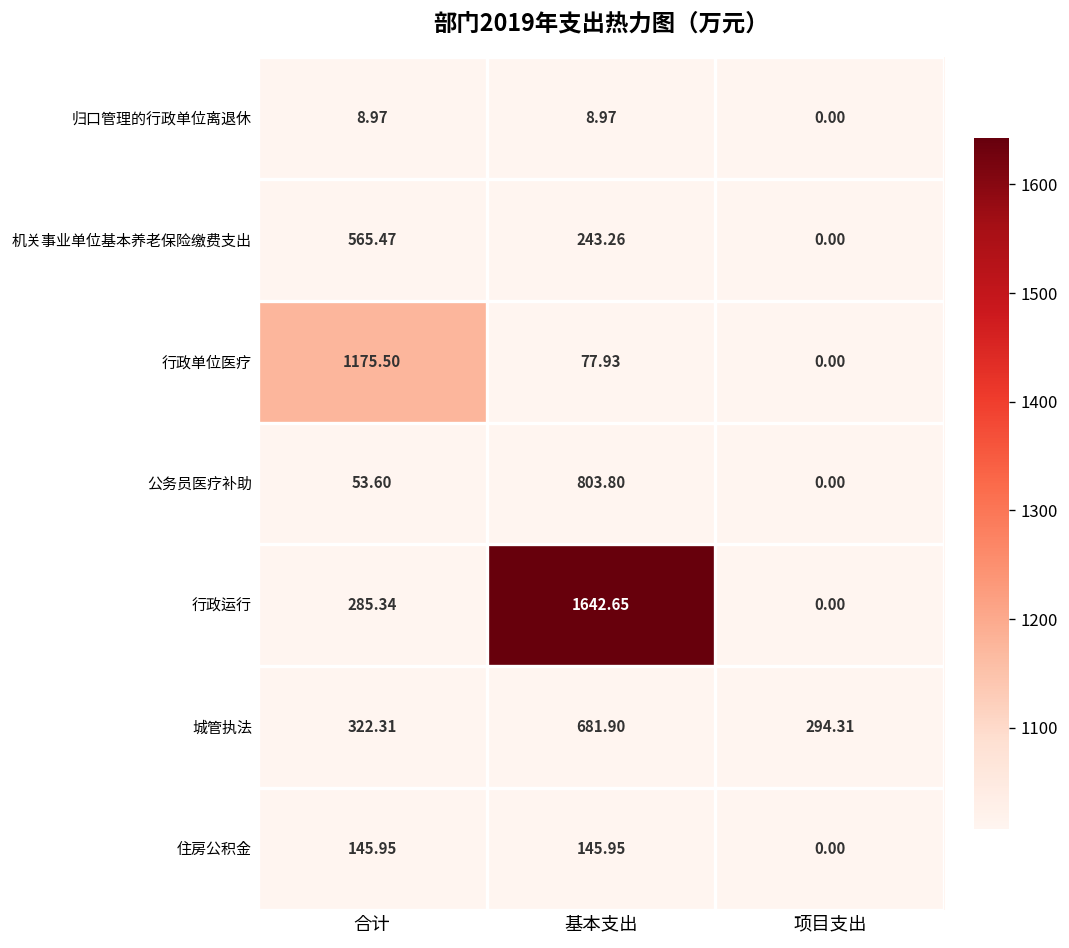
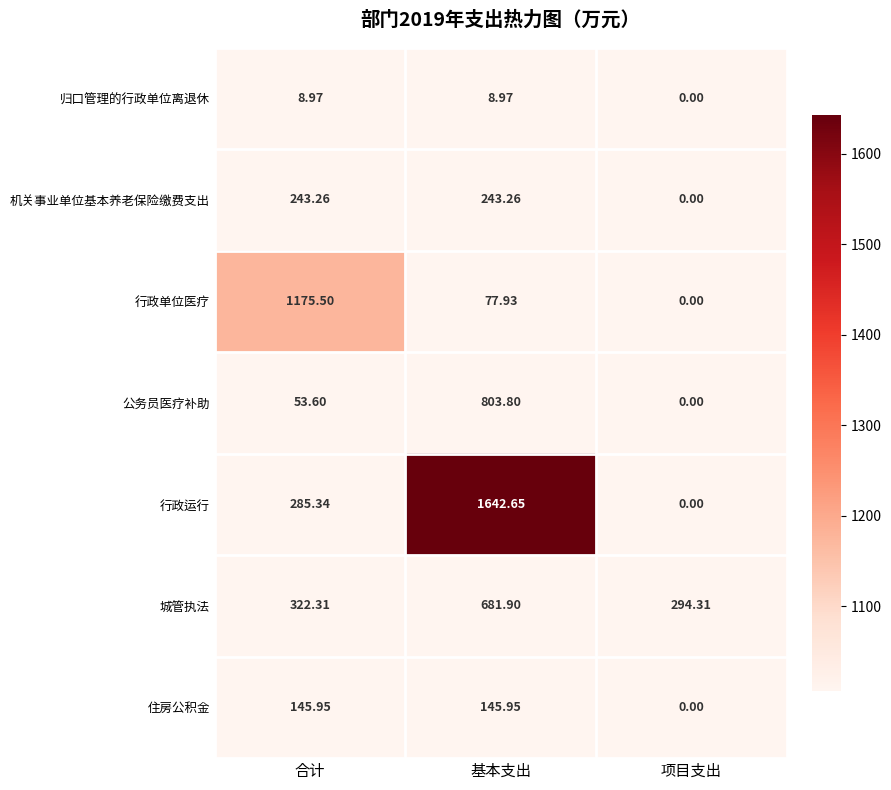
机关事业单位基本养老保险缴费支出, 合计: 565.47 -> 243.26
